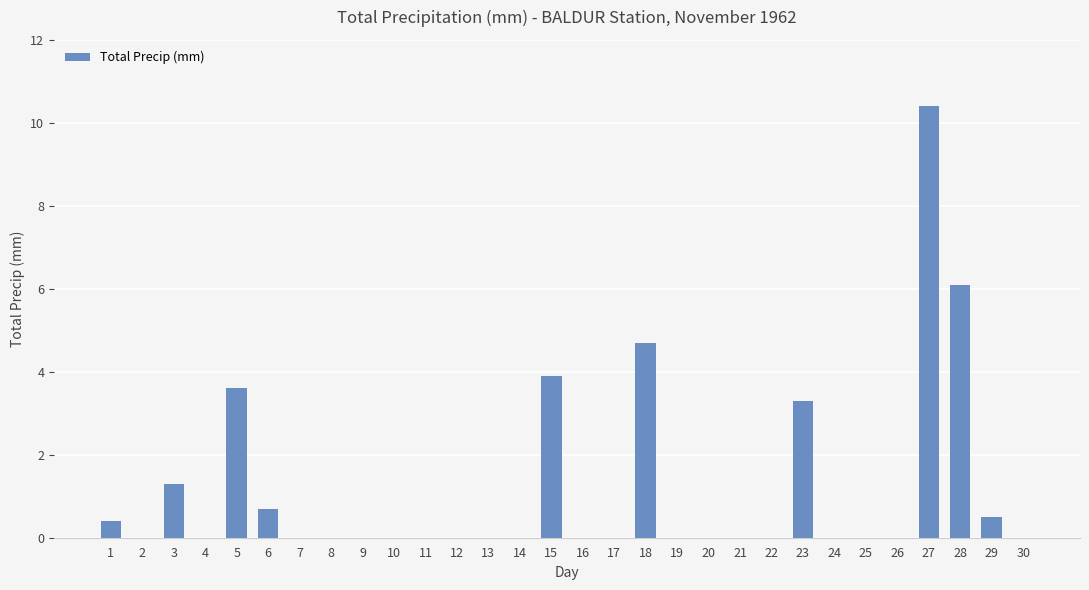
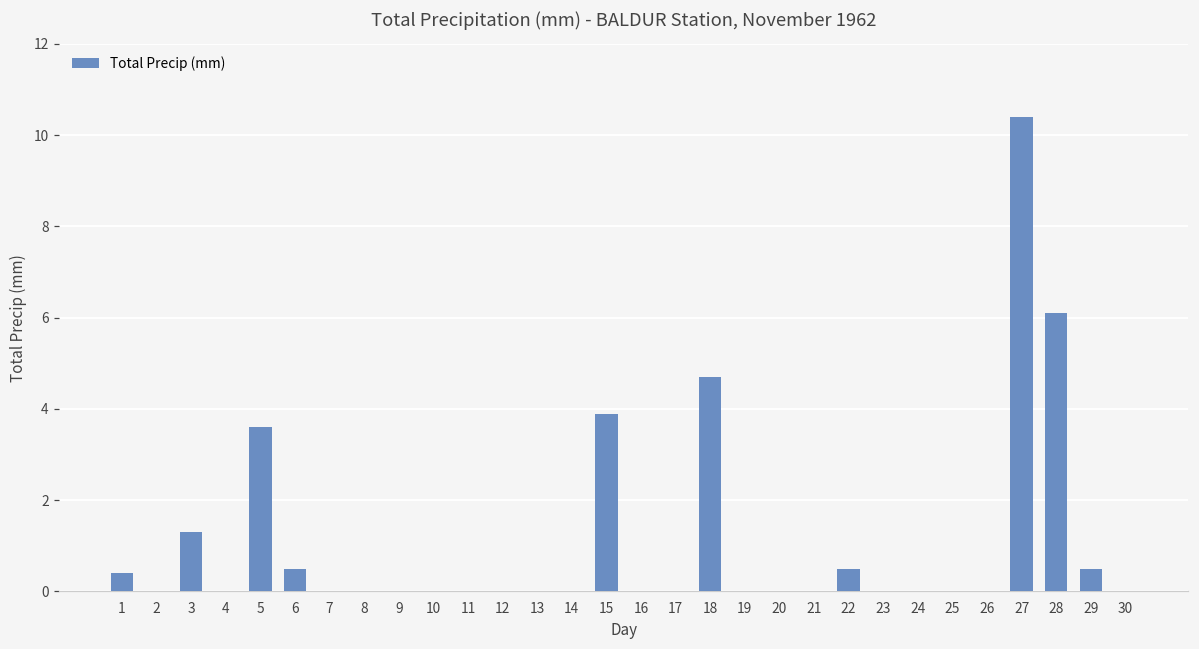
6: 0.7 -> 0.5
22: 0.0 -> 0.5
23: 3.3 -> 0.0
